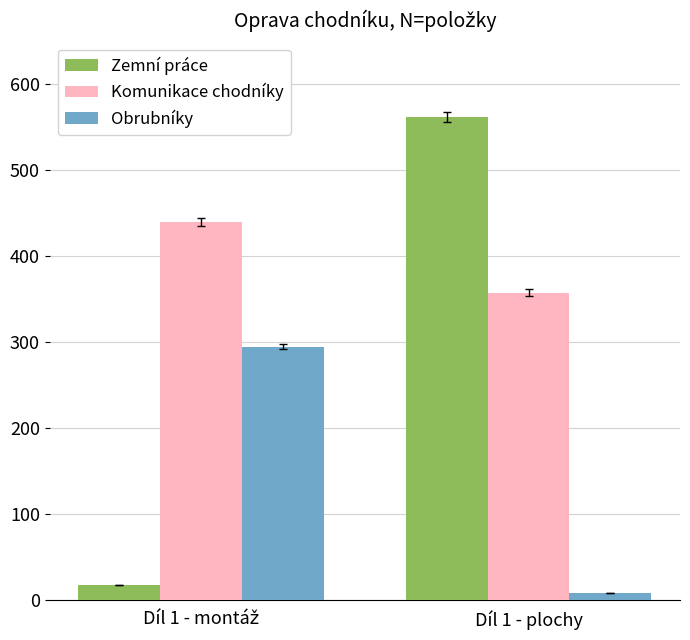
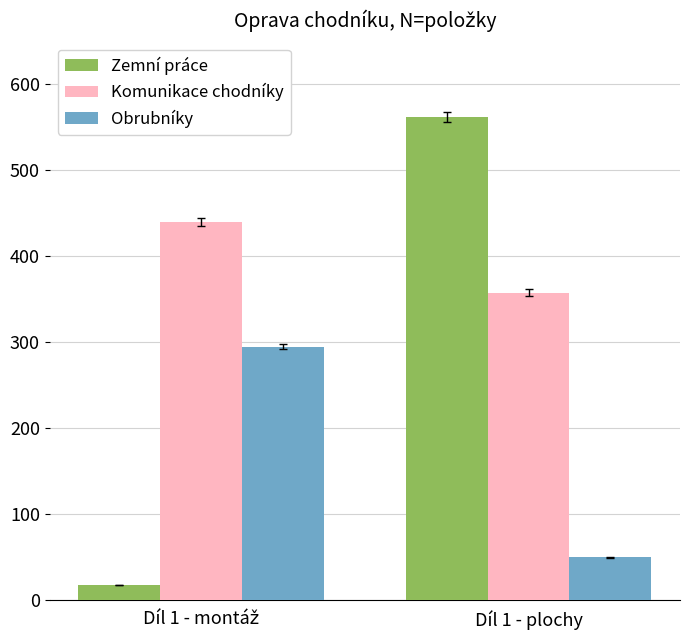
Obrubníky, Díl 1 - plochy: 10 -> 50
